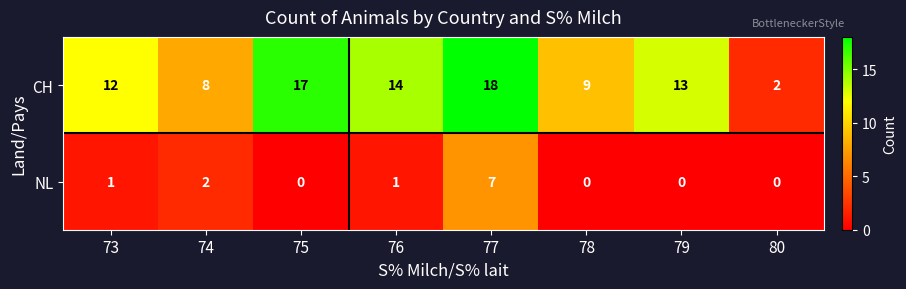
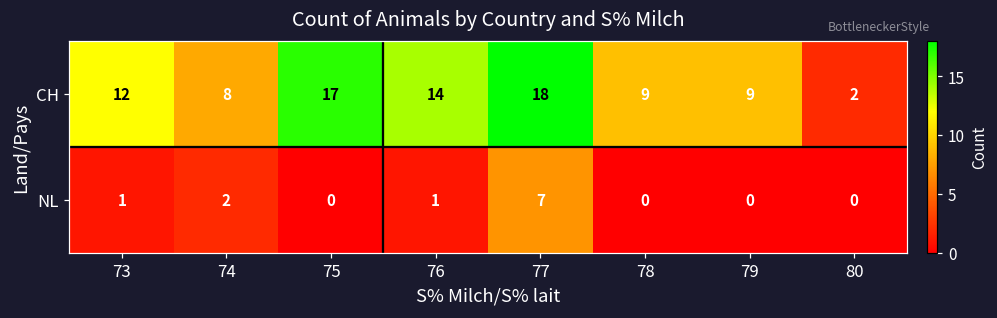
CH, 79: 13 -> 9
